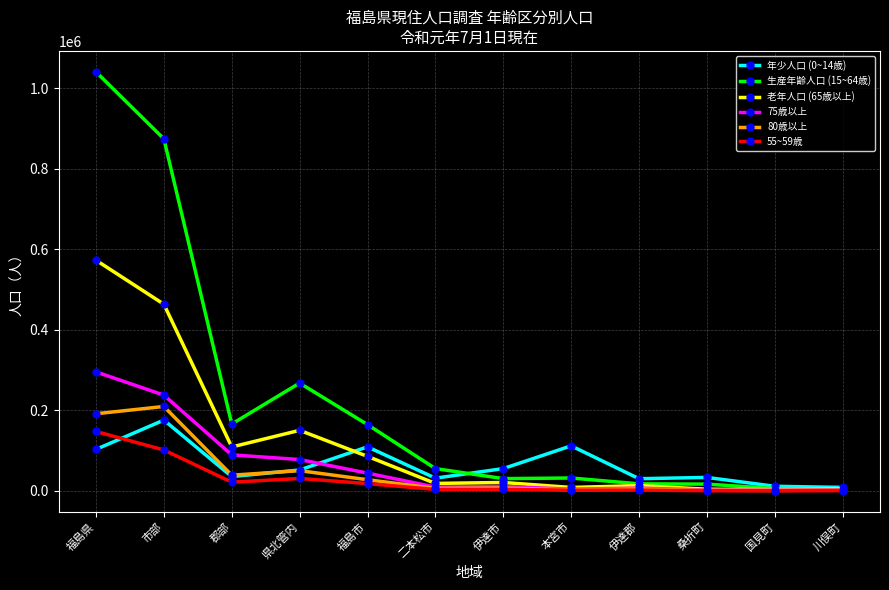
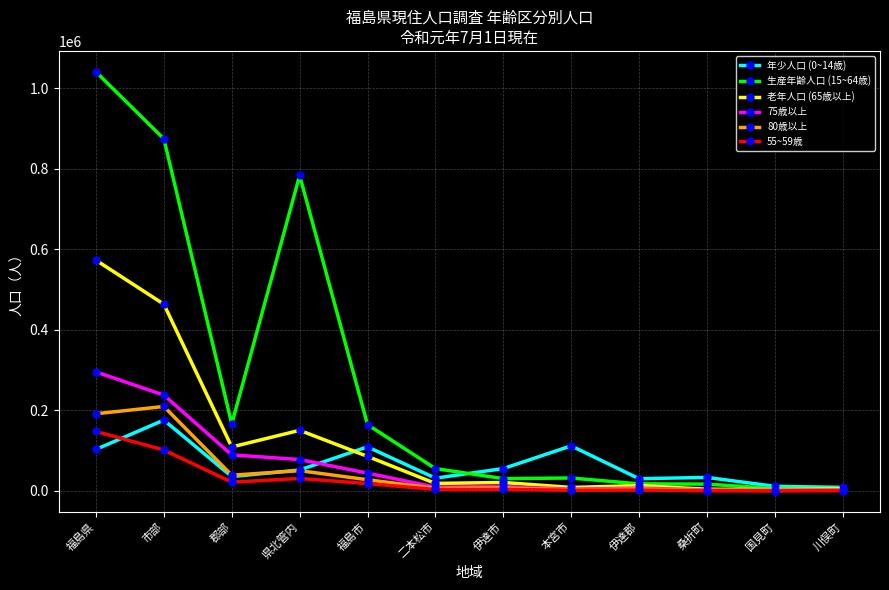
生産年齢人口 (15~64歳), 県北管内: 270000 -> 780000
